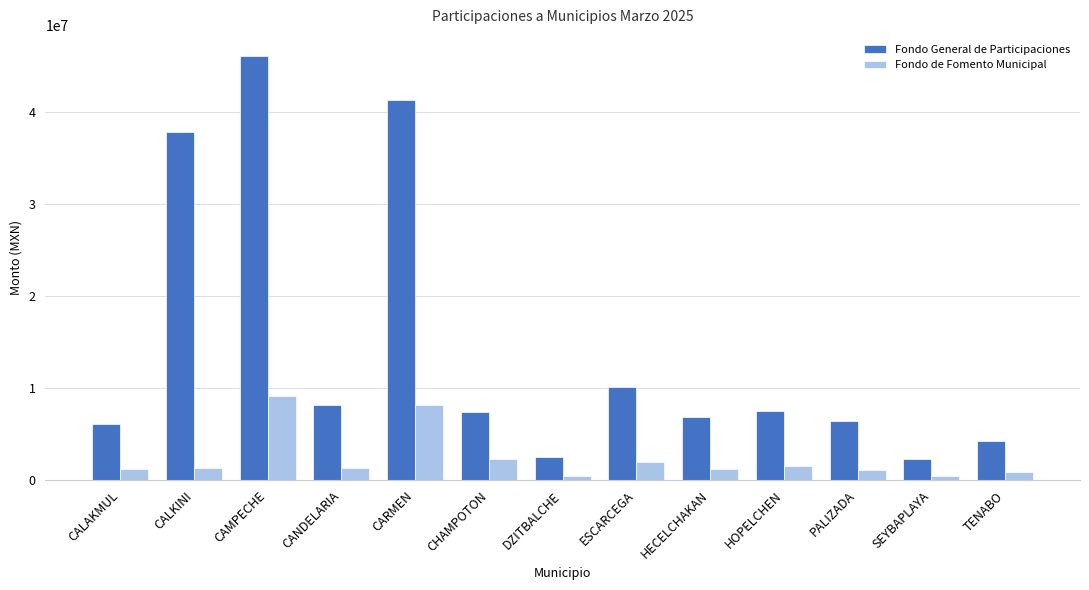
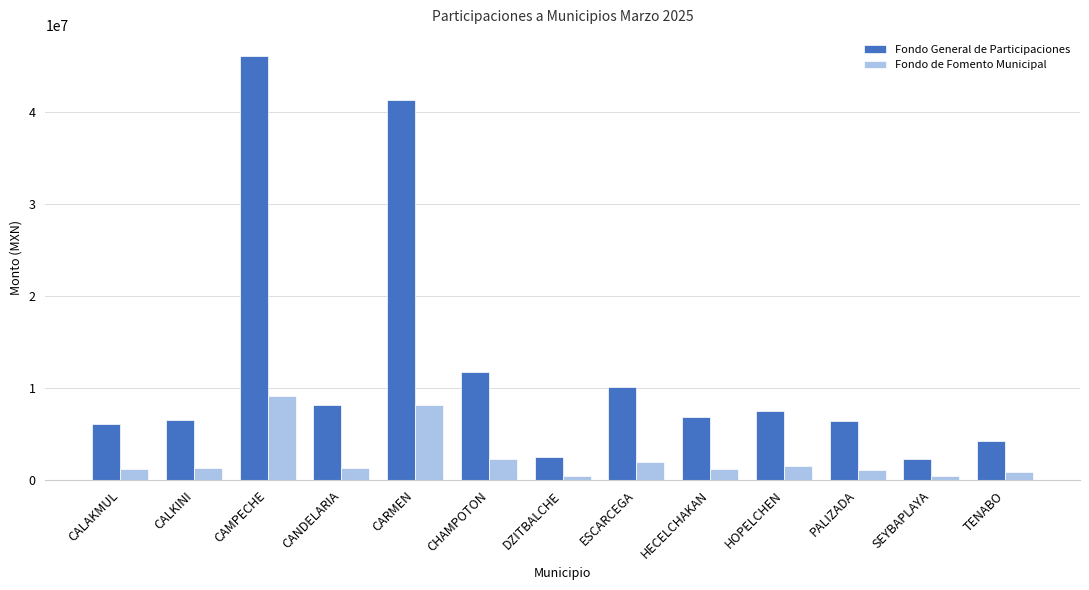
Fondo General de Participaciones, CALKINI: 38000000 -> 7000000
Fondo General de Participaciones, CHAMPOTON: 7000000 -> 12000000
